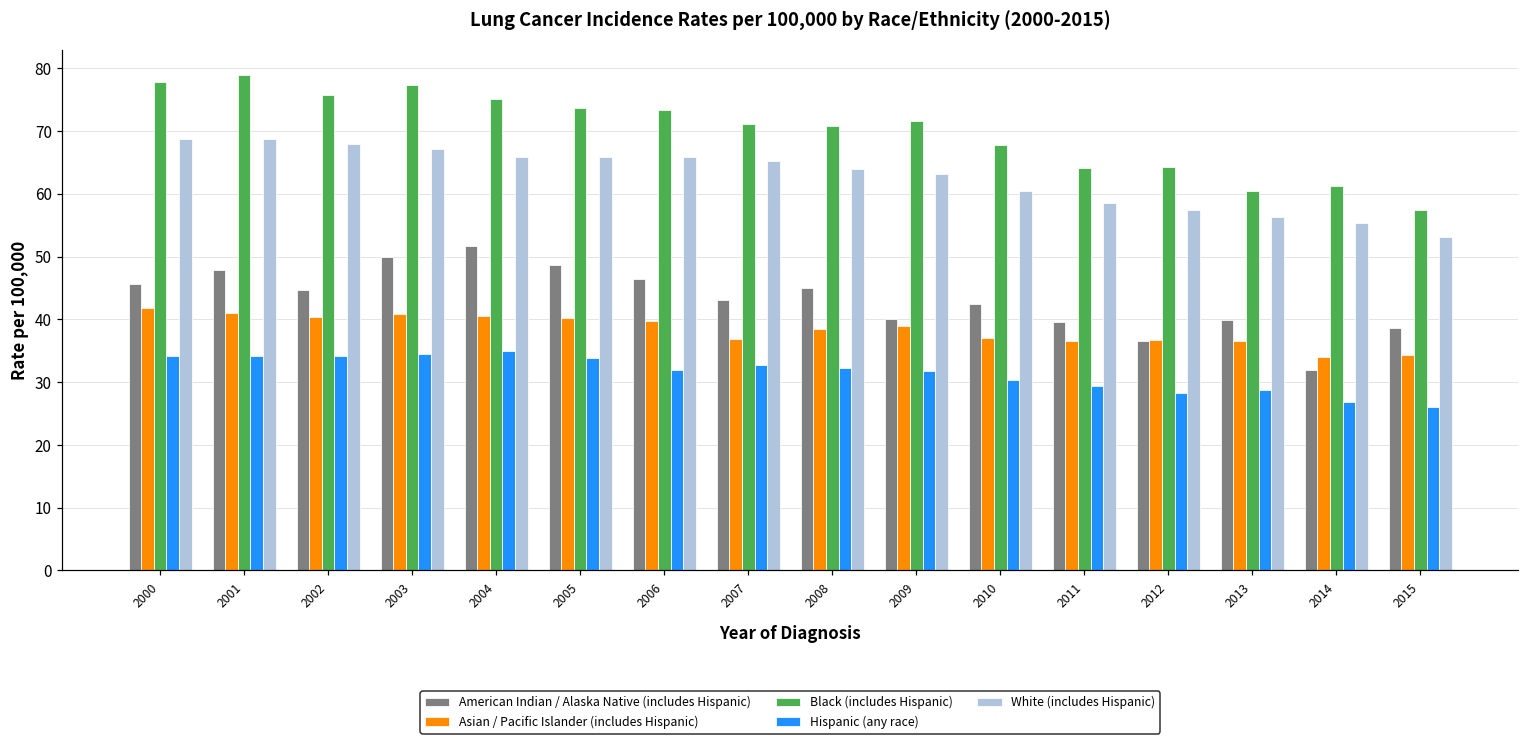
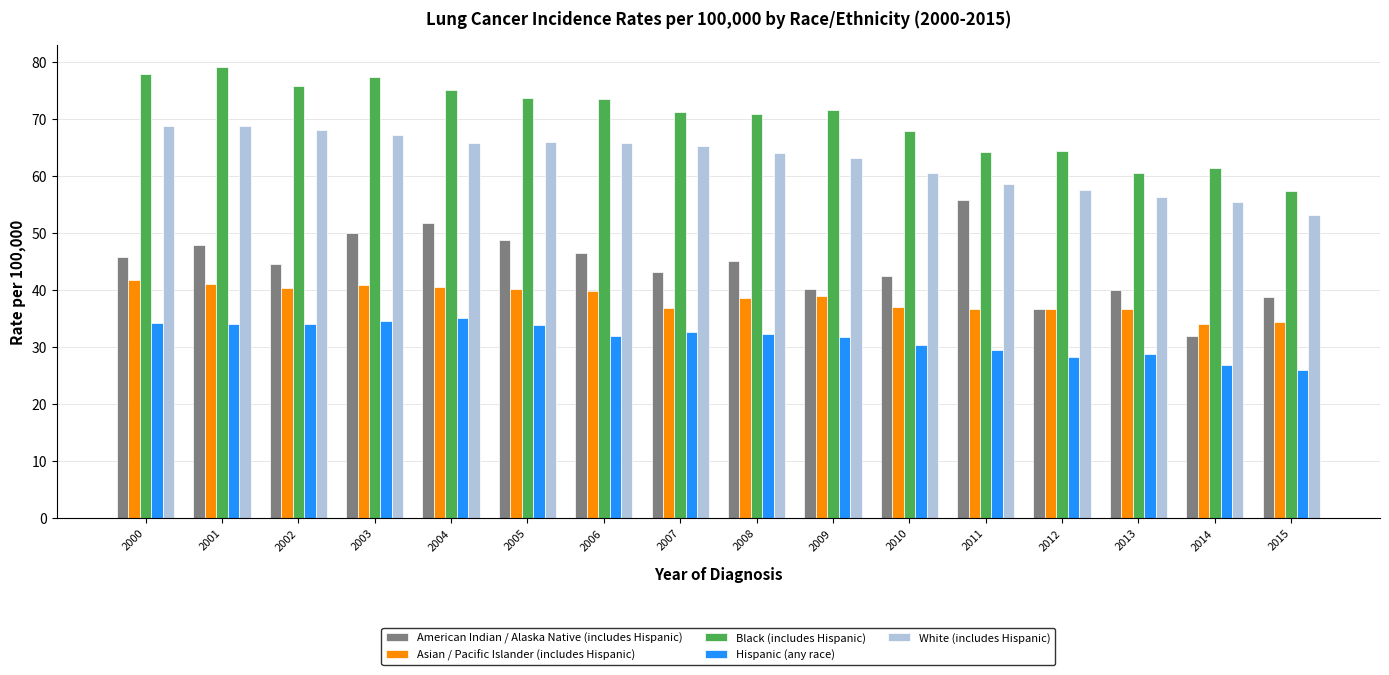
American Indian / Alaska Native (includes Hispanic), 2011: 40 -> 56
